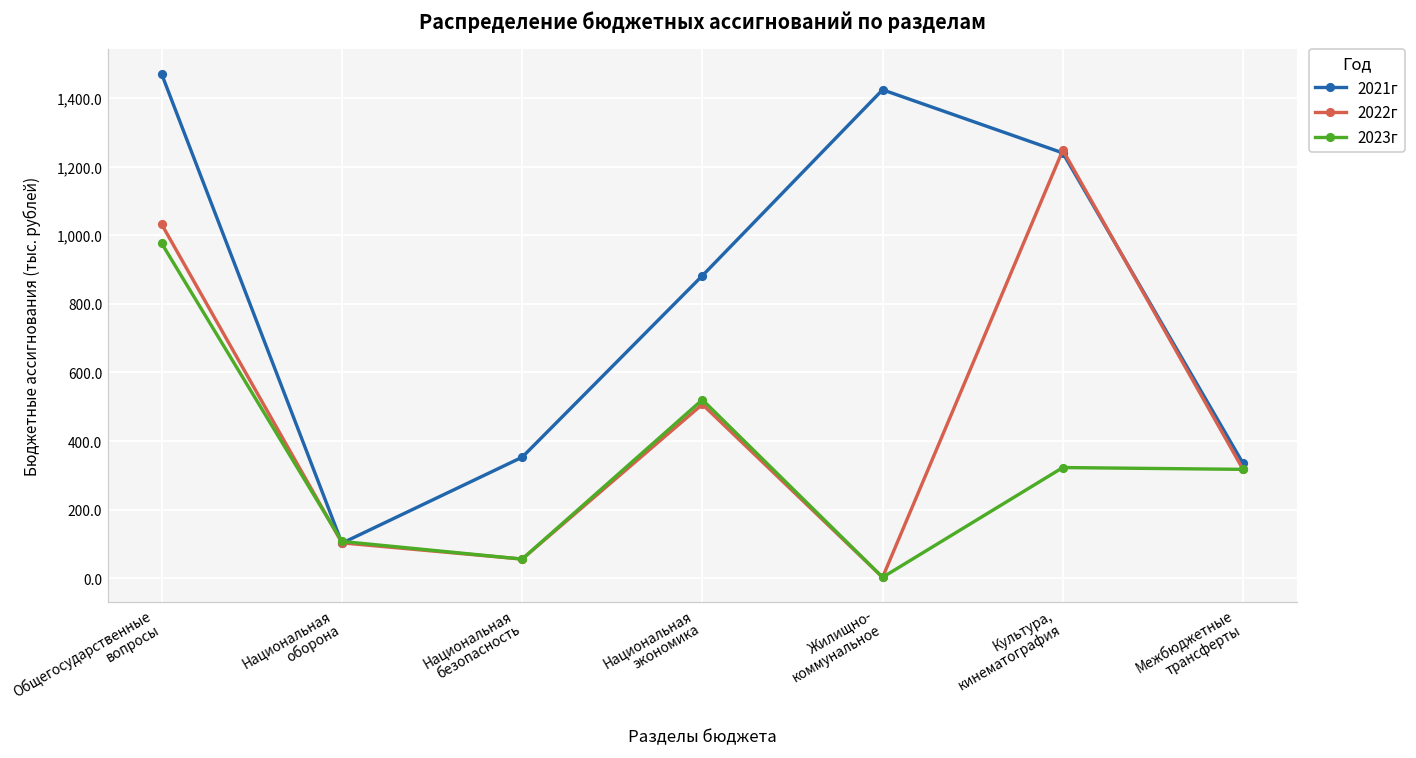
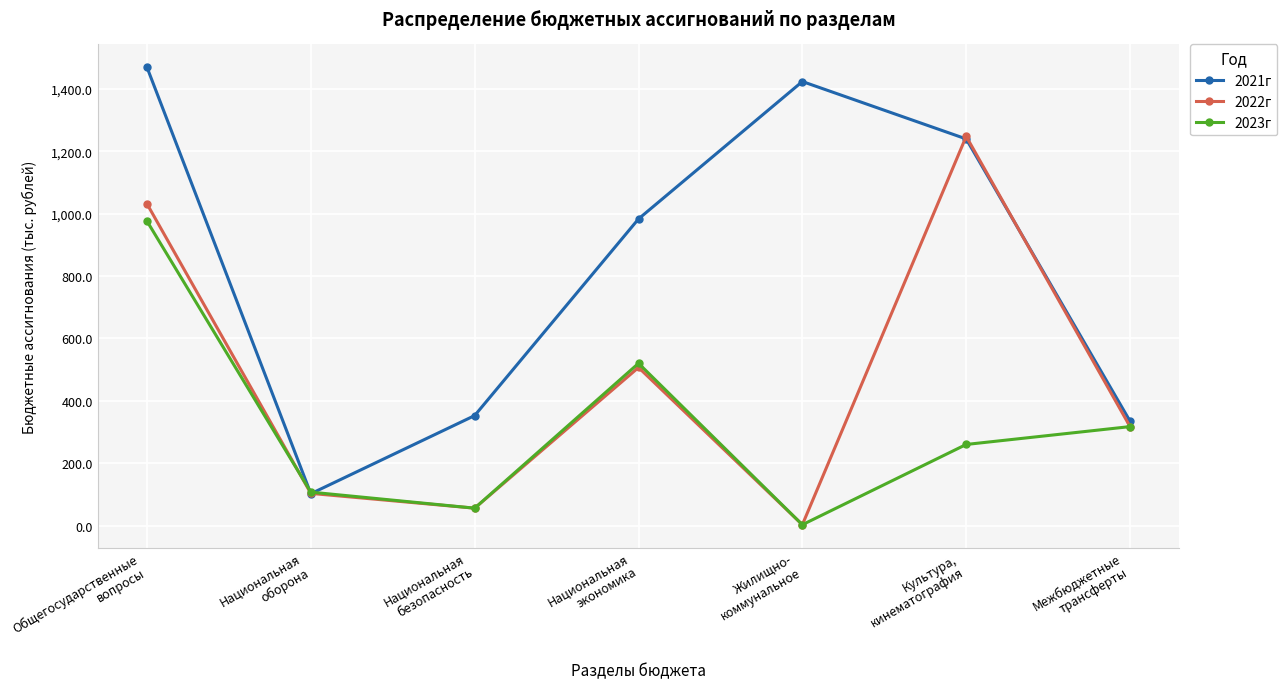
2021г, Национальная экономика: 880 -> 980
2023г, Культура, кинематография: 320 -> 260
